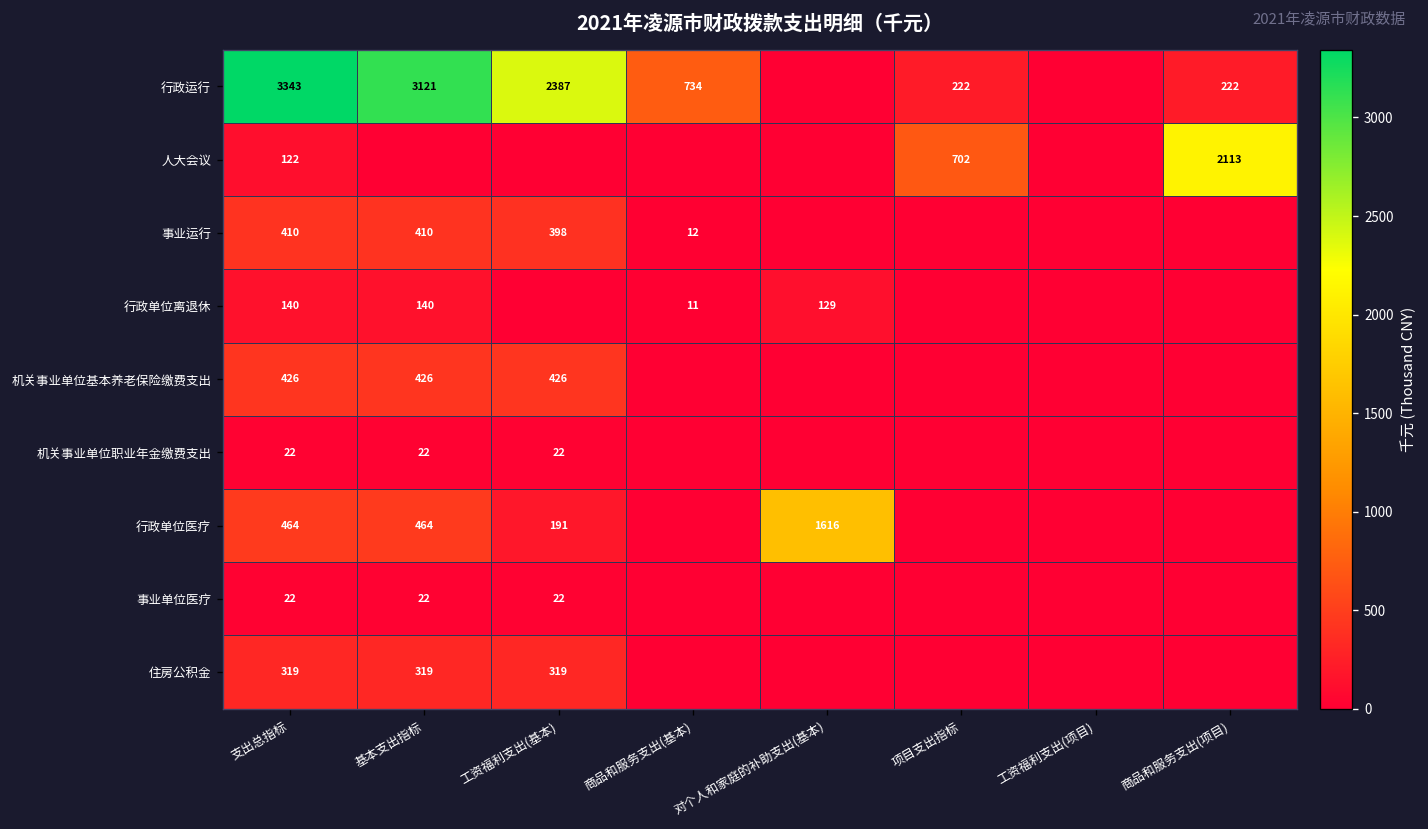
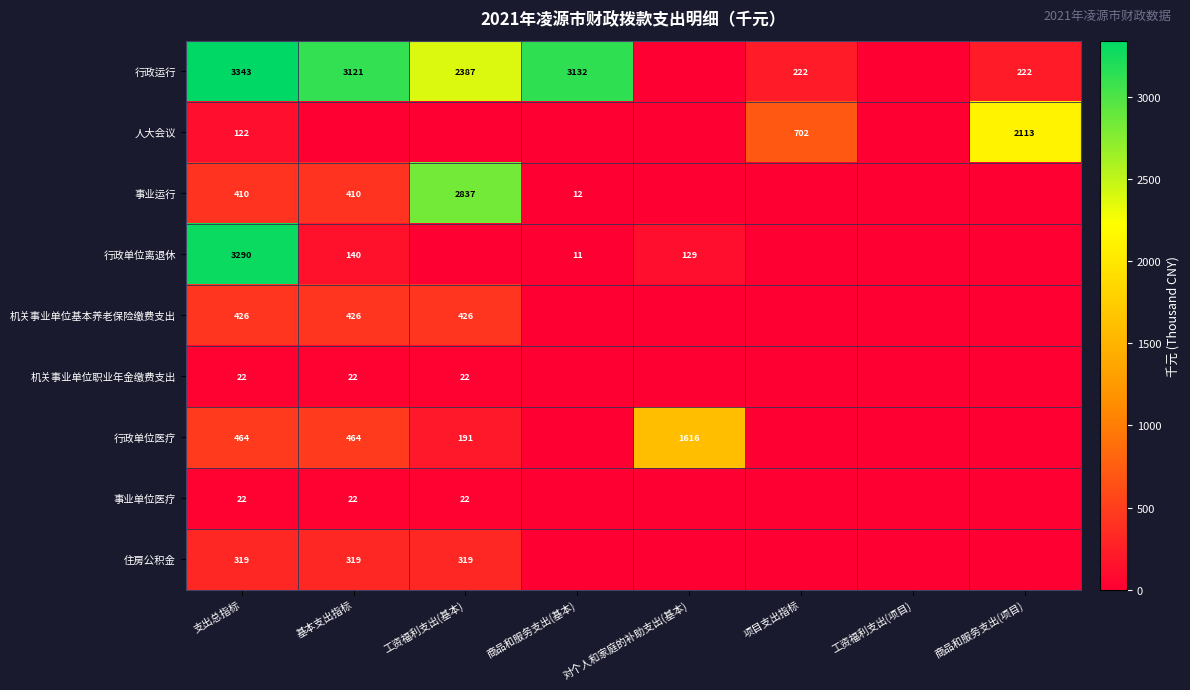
行政运行, 商品和服务支出(基本): 734 -> 3132
事业运行, 工资福利支出(基本): 398 -> 2837
行政单位离退休, 支出总指标: 140 -> 3290
